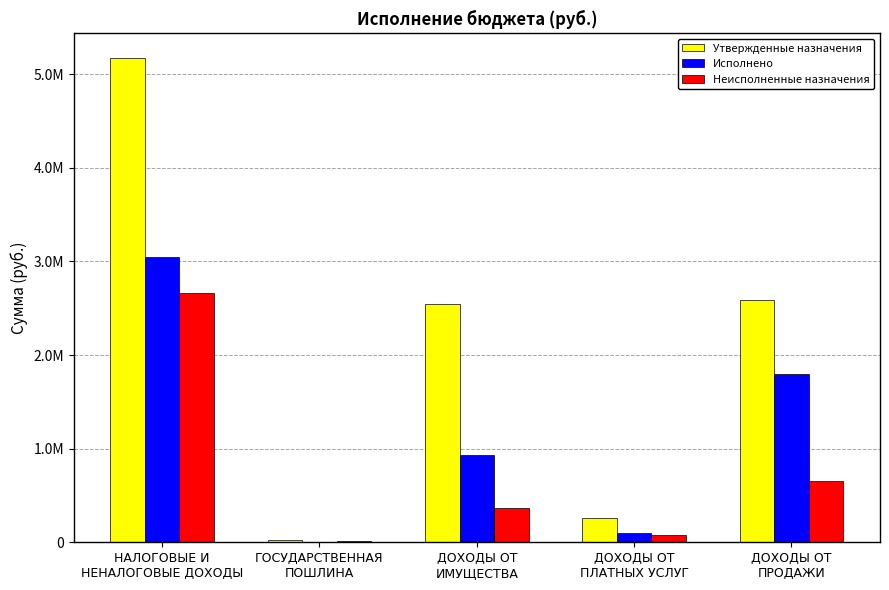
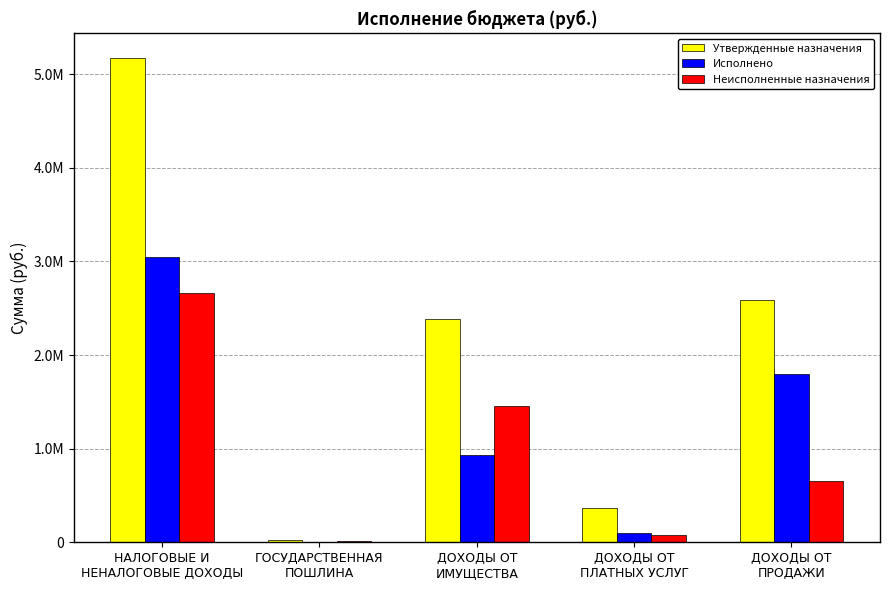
Утвержденные назначения, ДОХОДЫ ОТ ИМУЩЕСТВА: 2500000 -> 2400000
Неисполненные назначения, ДОХОДЫ ОТ ИМУЩЕСТВА: 400000 -> 1500000
Утвержденные назначения, ДОХОДЫ ОТ ПЛАТНЫХ УСЛУГ: 300000 -> 400000
